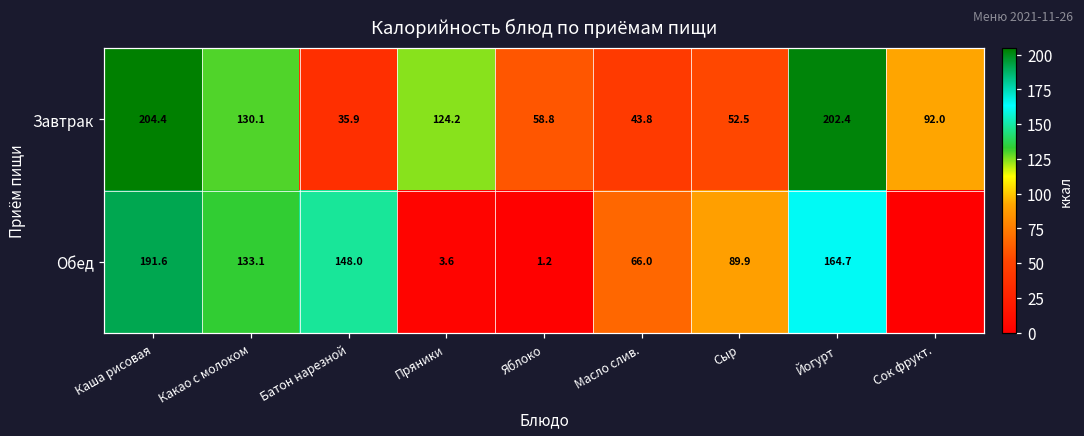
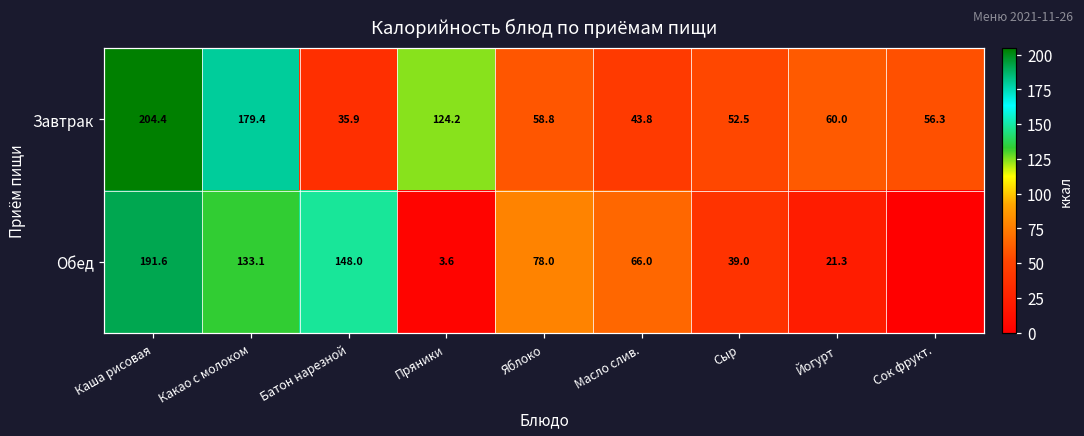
Завтрак, Какао с молоком: 130.1 -> 179.4
Завтрак, Йогурт: 202.4 -> 60.0
Завтрак, Сок фрукт.: 92.0 -> 56.3
Обед, Яблоко: 1.2 -> 78.0
Обед, Сыр: 89.9 -> 39.0
Обед, Йогурт: 164.7 -> 21.3
